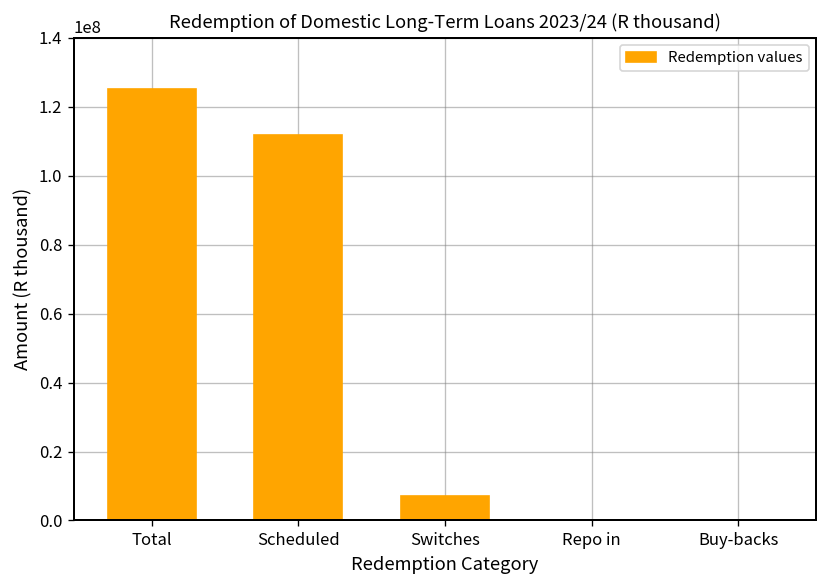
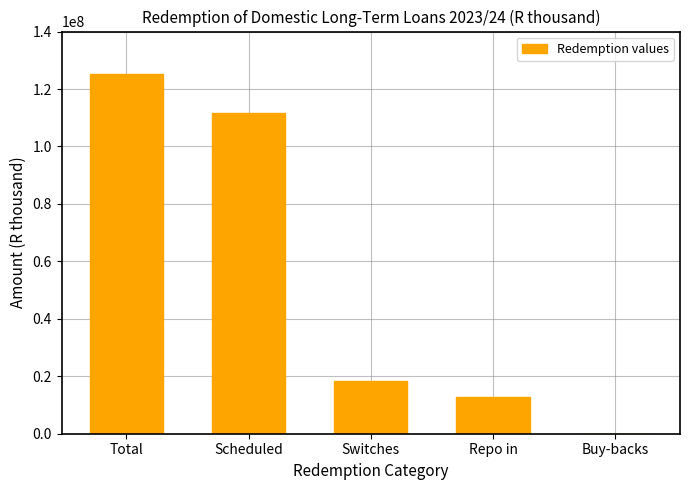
Switches: 7000000 -> 19000000
Repo in: 0 -> 13000000
